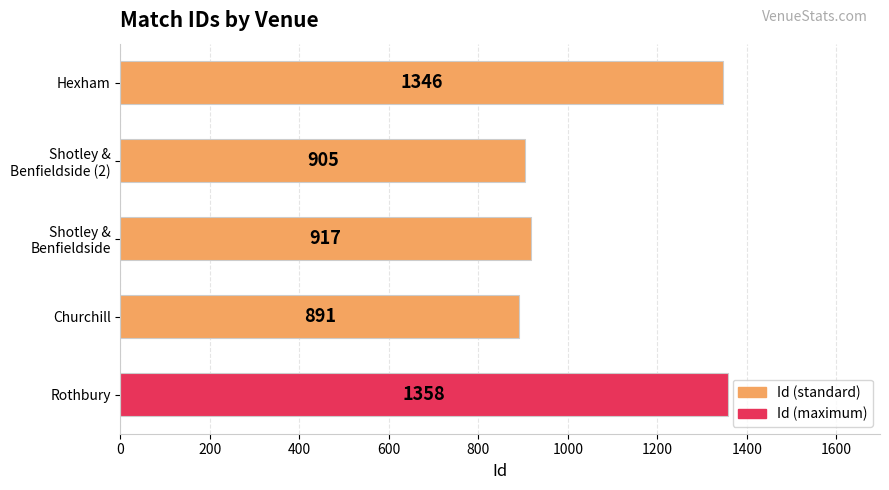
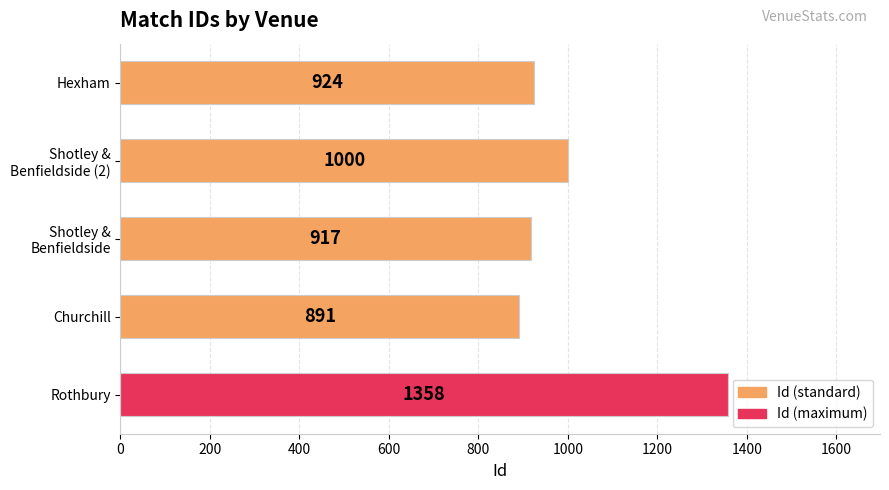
Hexham: 1346 -> 924
Shotley & Benfieldside (2): 905 -> 1000
